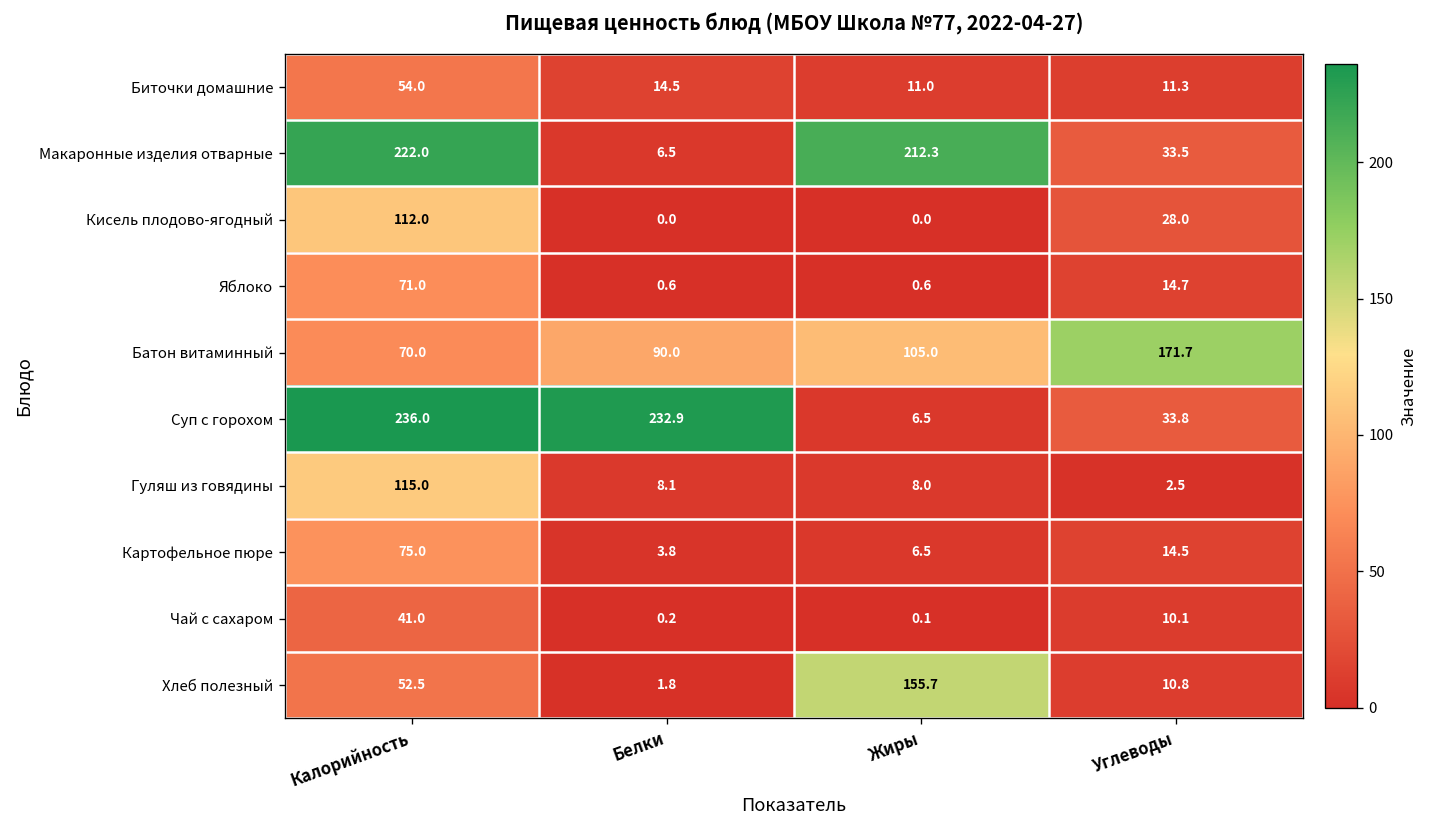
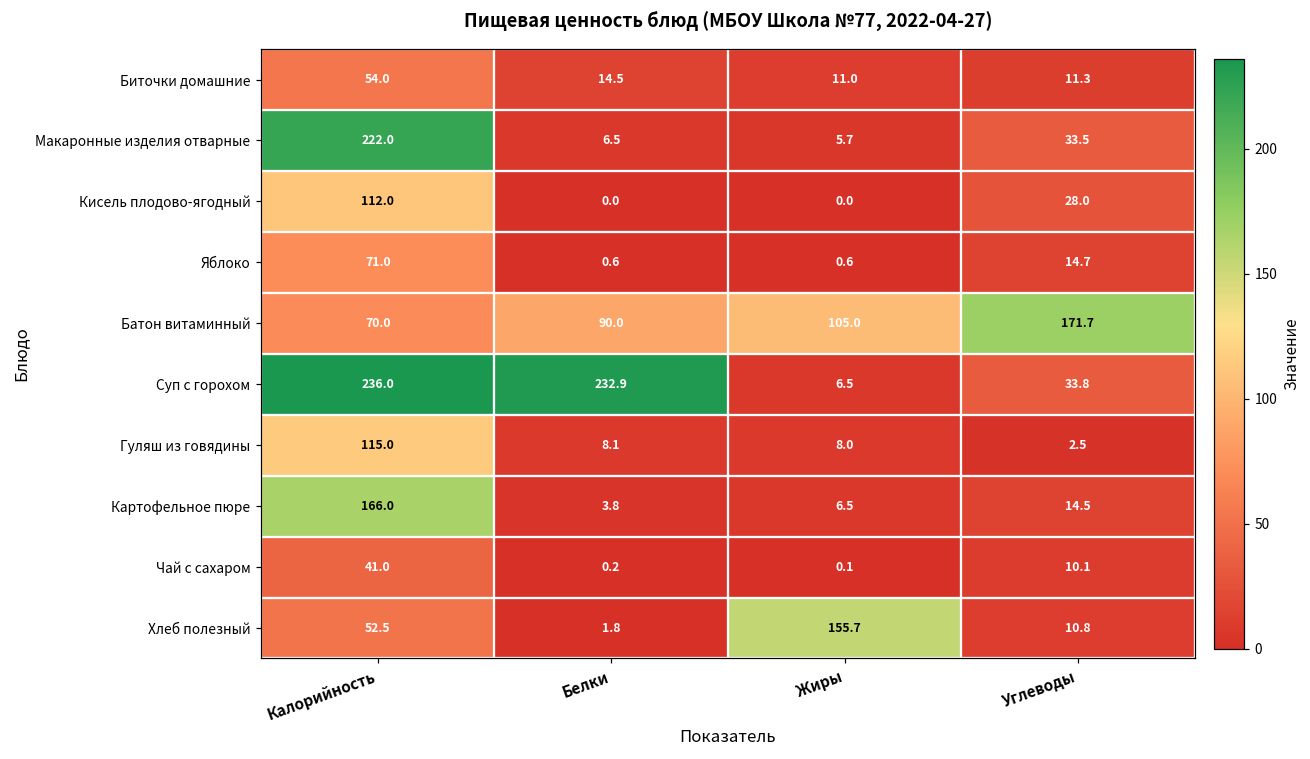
Макаронные изделия отварные, Жиры: 212.3 -> 5.7
Картофельное пюре, Калорийность: 75.0 -> 166.0
